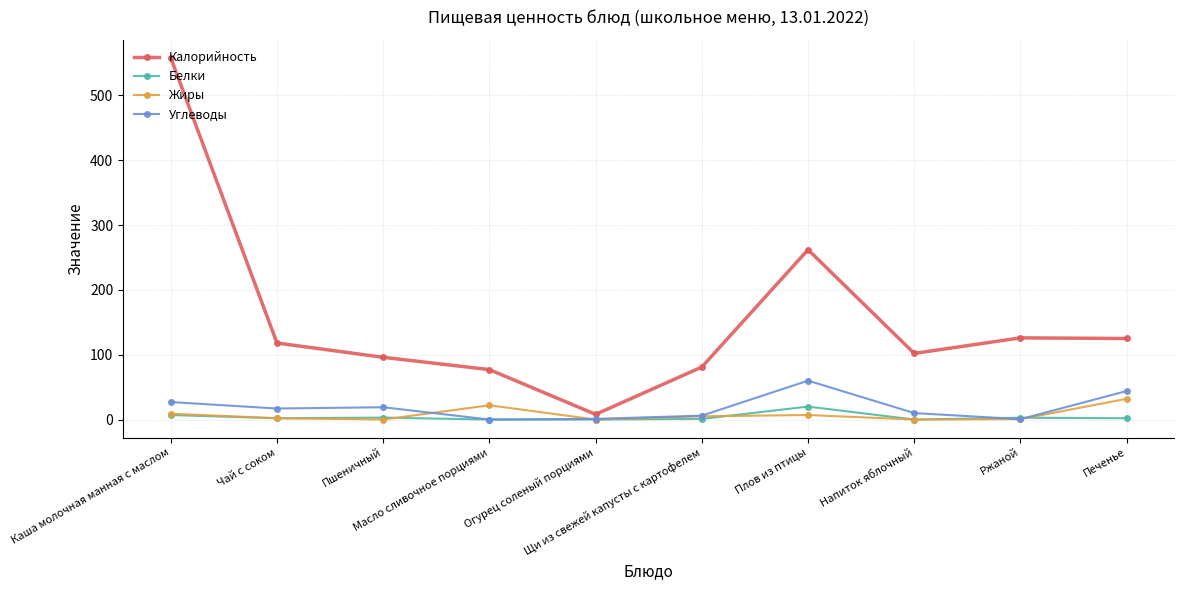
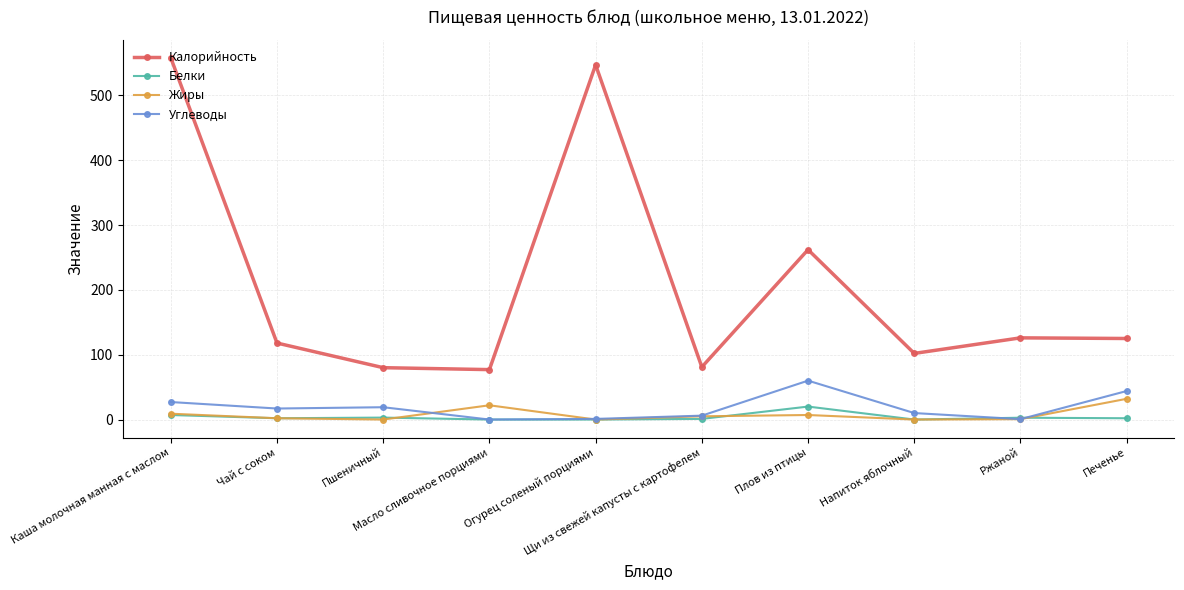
Калорийность, Пшеничный: 100 -> 80
Калорийность, Огурец соленый порциями: 10 -> 550
